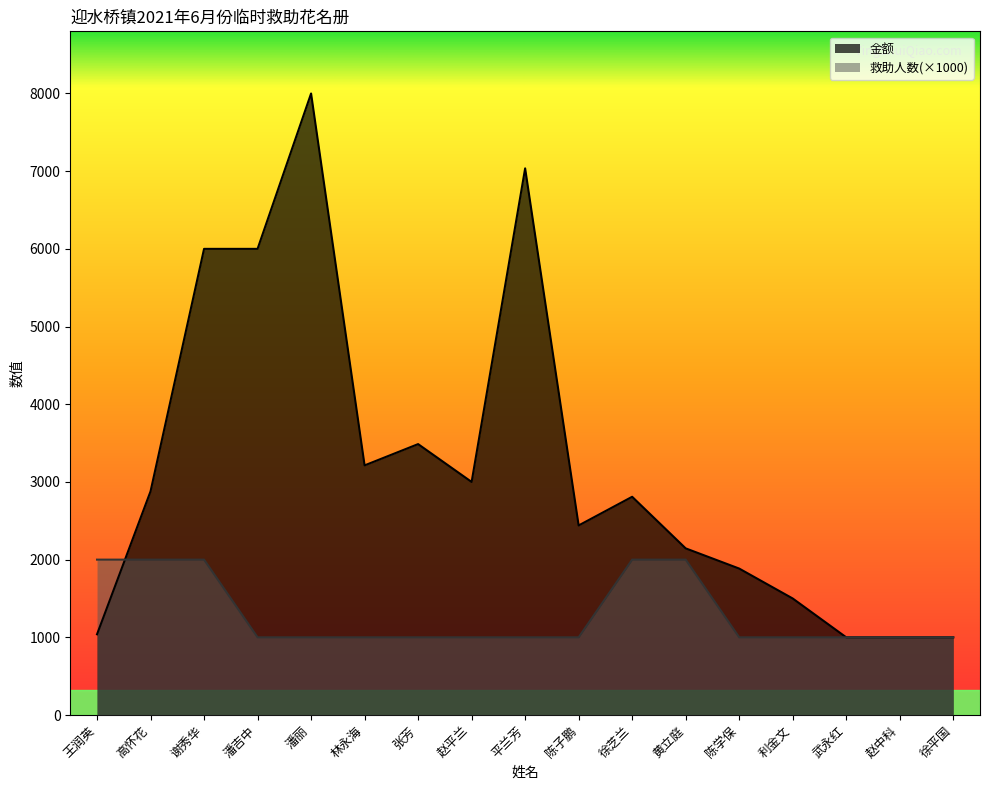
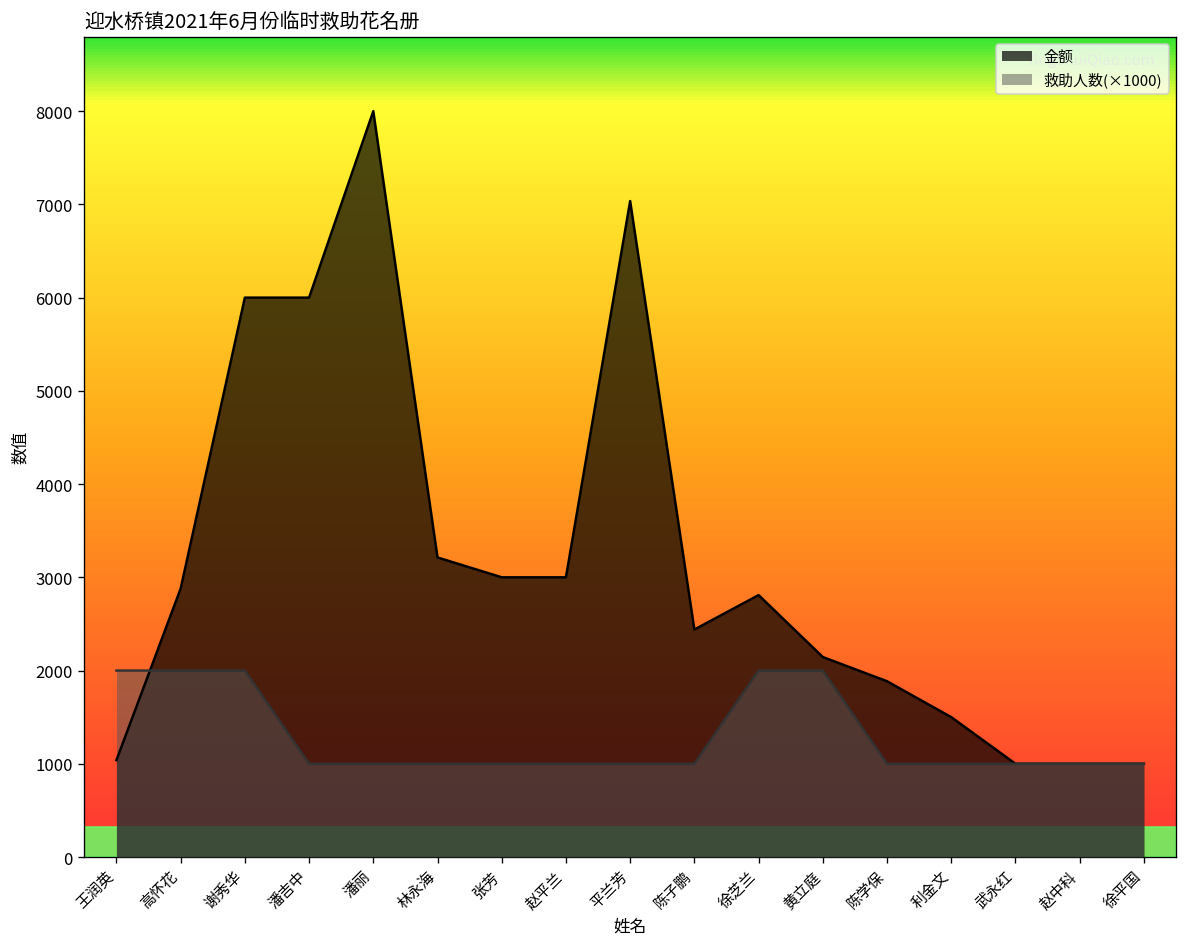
金额, 张芳: 3500 -> 3000
